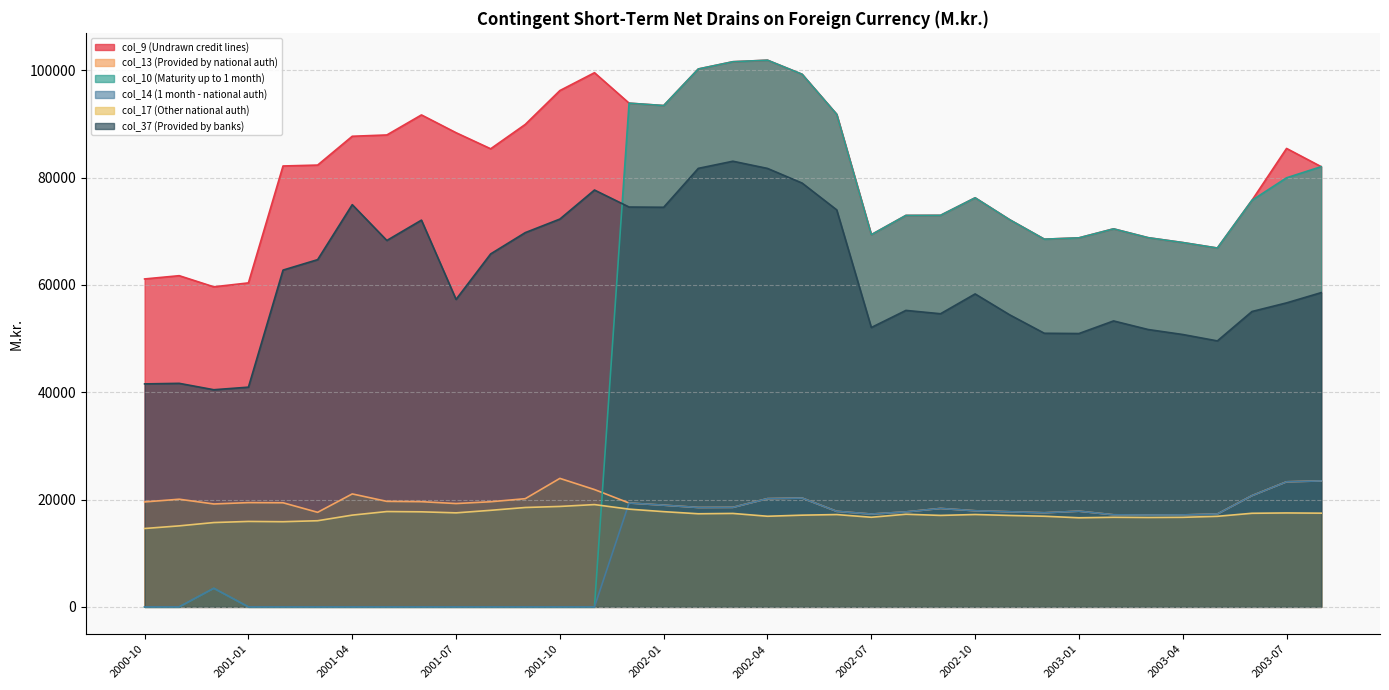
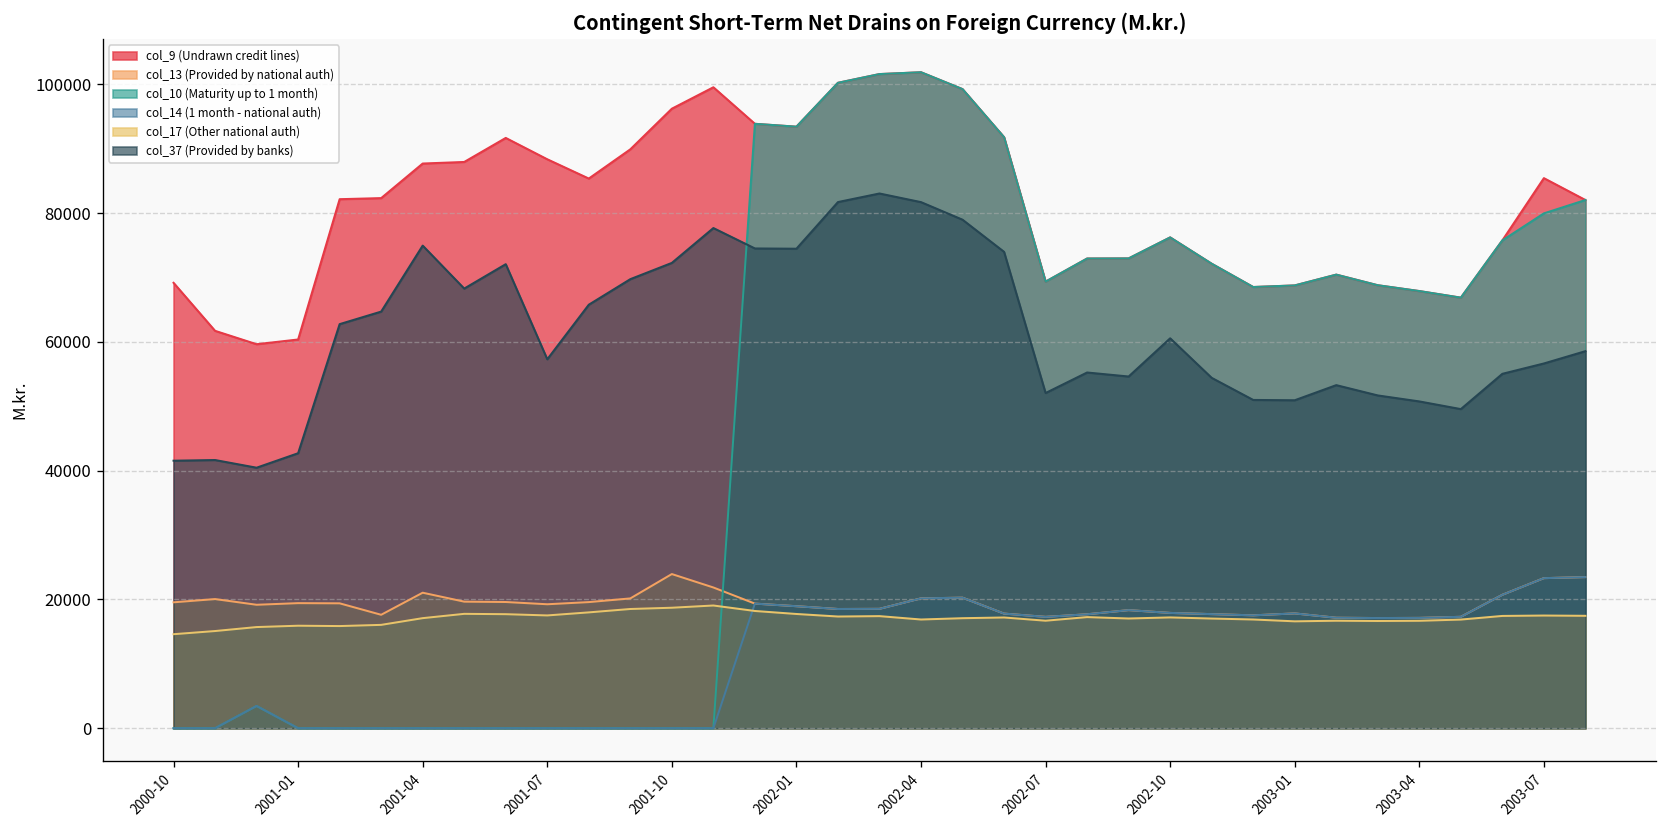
col_9 (Undrawn credit lines), 2000-10: 61000 -> 69000
col_37 (Provided by banks), 2001-01: 41000 -> 43000
col_37 (Provided by banks), 2002-10: 58000 -> 61000
